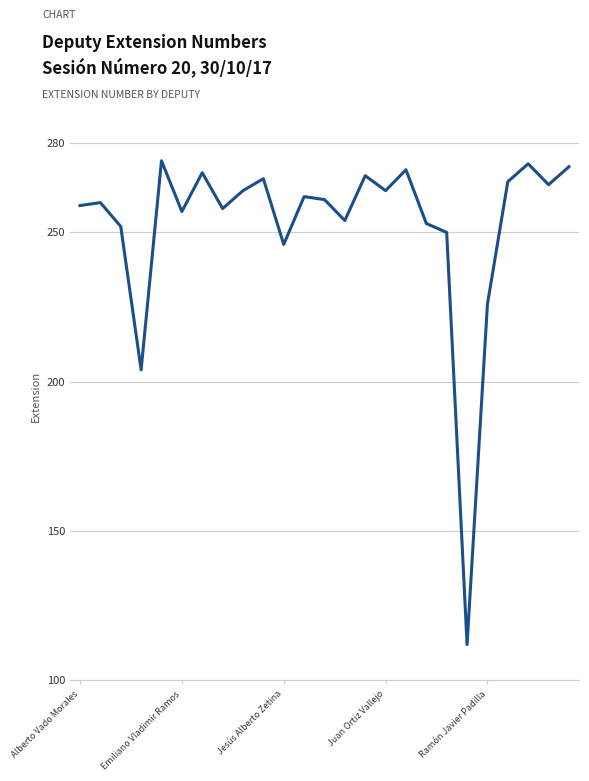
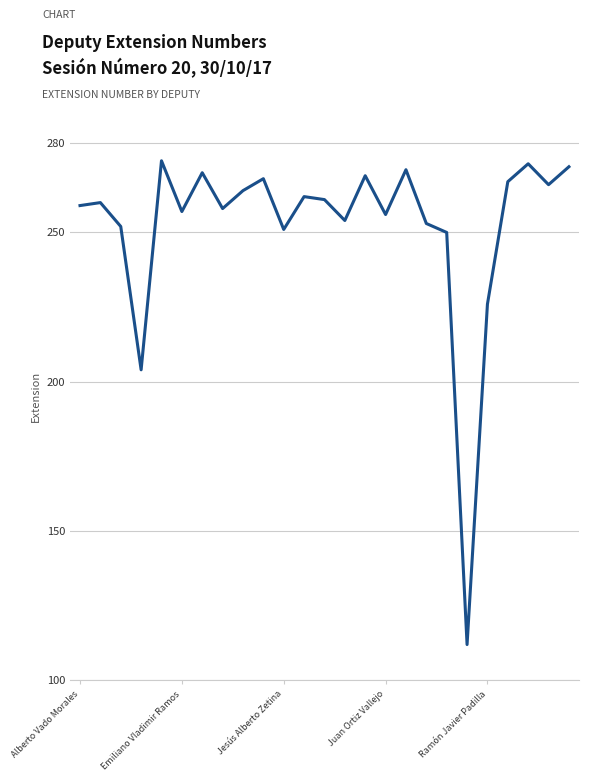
Jesús Alberto Zetina: 246 -> 251
Juan Ortiz Vallejo: 264 -> 256
